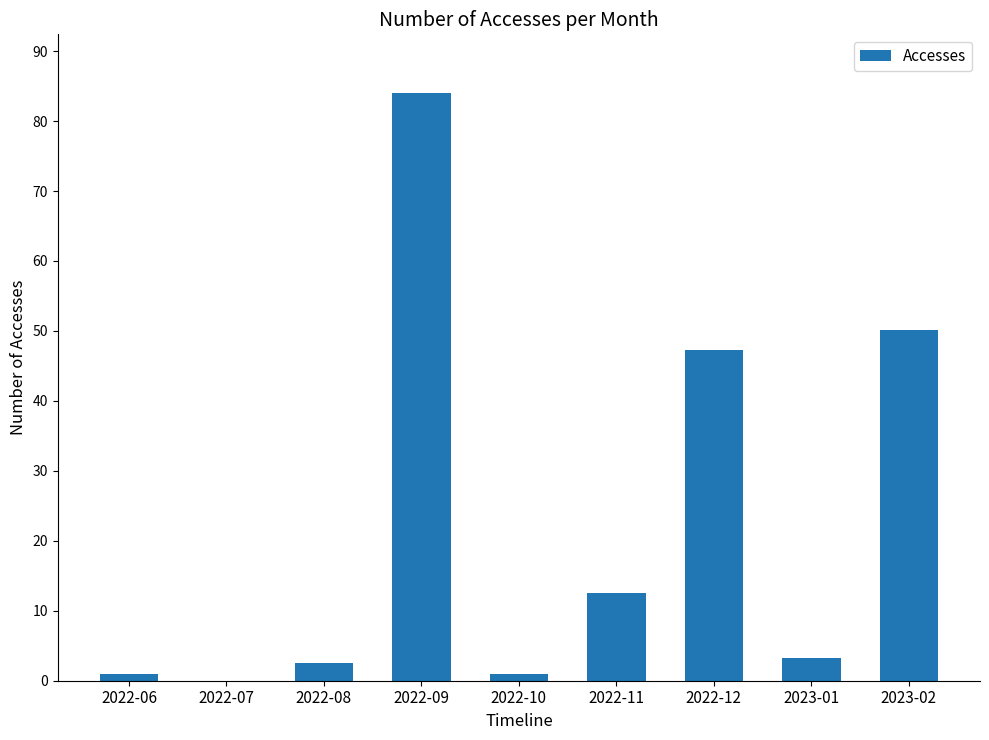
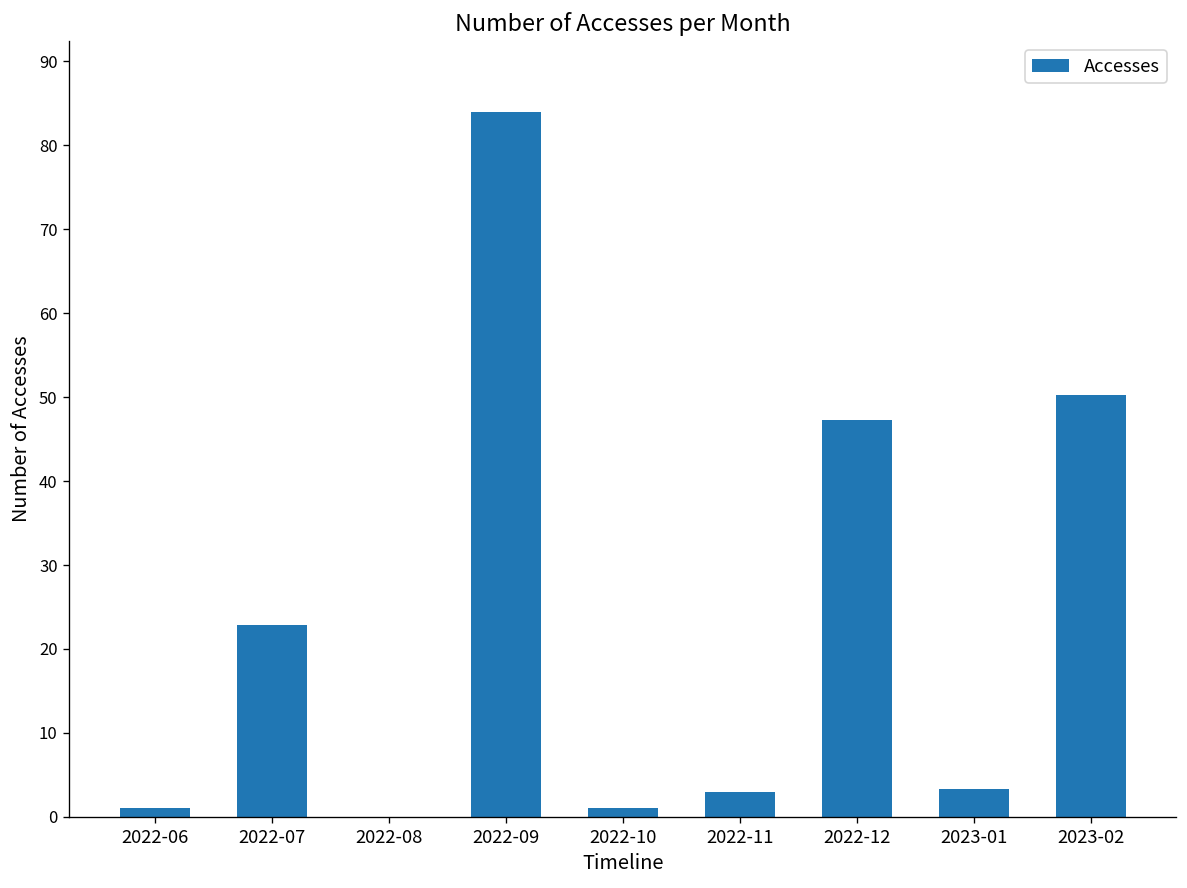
2022-07: 0 -> 23
2022-08: 3 -> 0
2022-11: 13 -> 3
